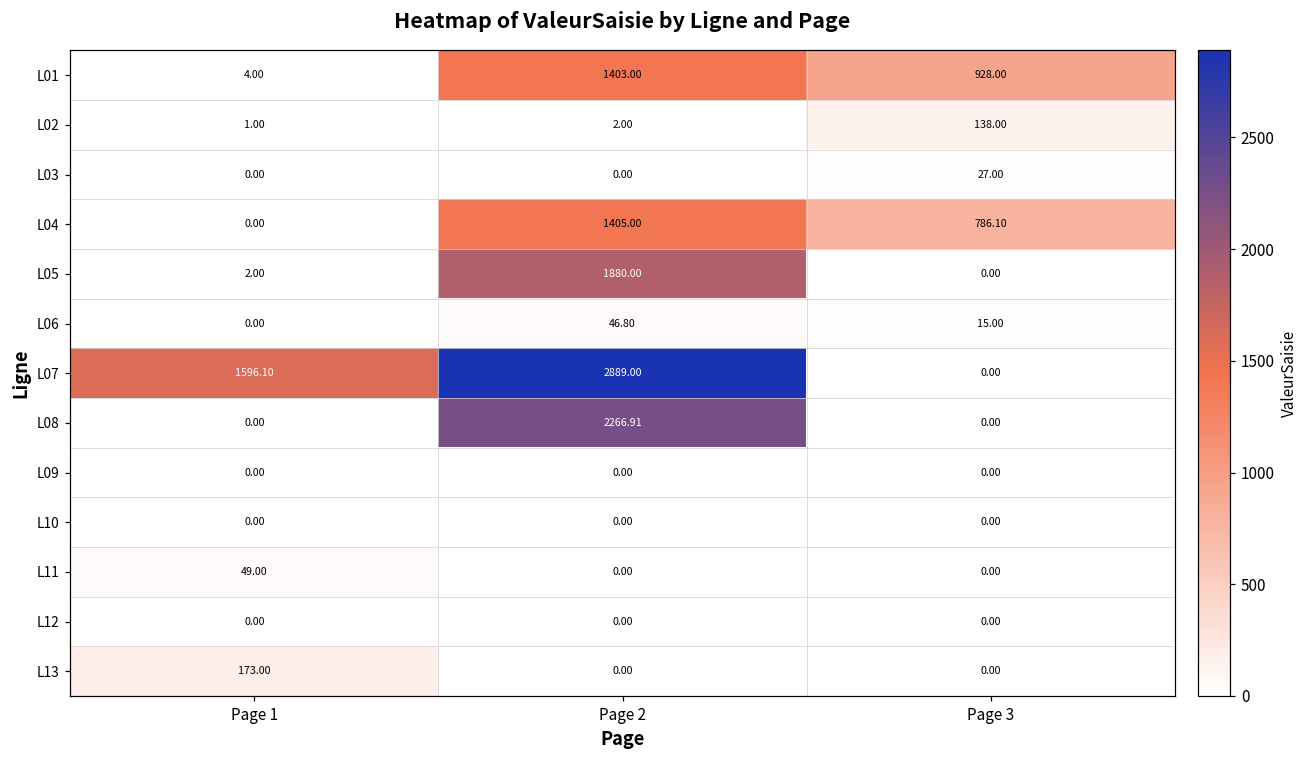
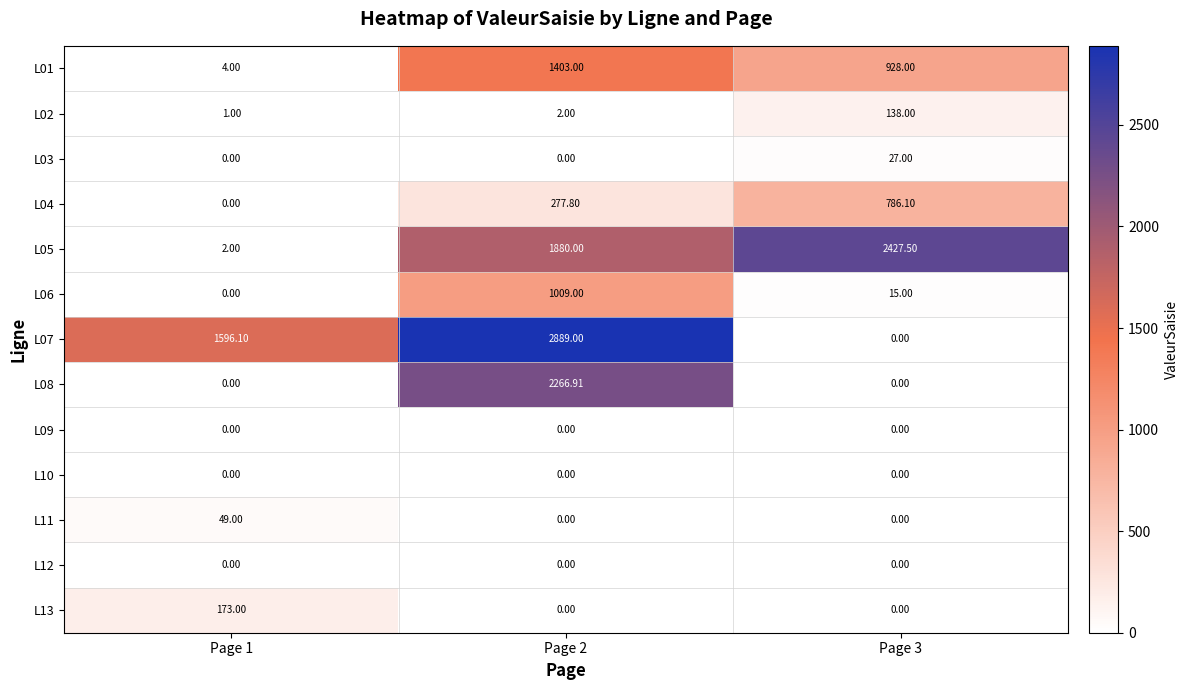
L04, Page 2: 1405.00 -> 277.80
L05, Page 3: 0.00 -> 2427.50
L06, Page 2: 46.80 -> 1009.00
